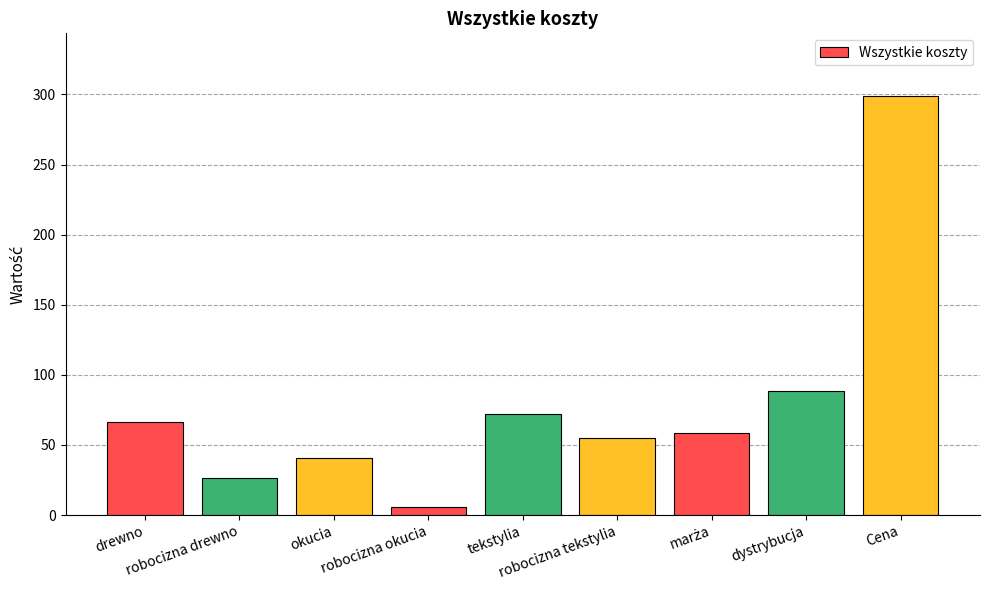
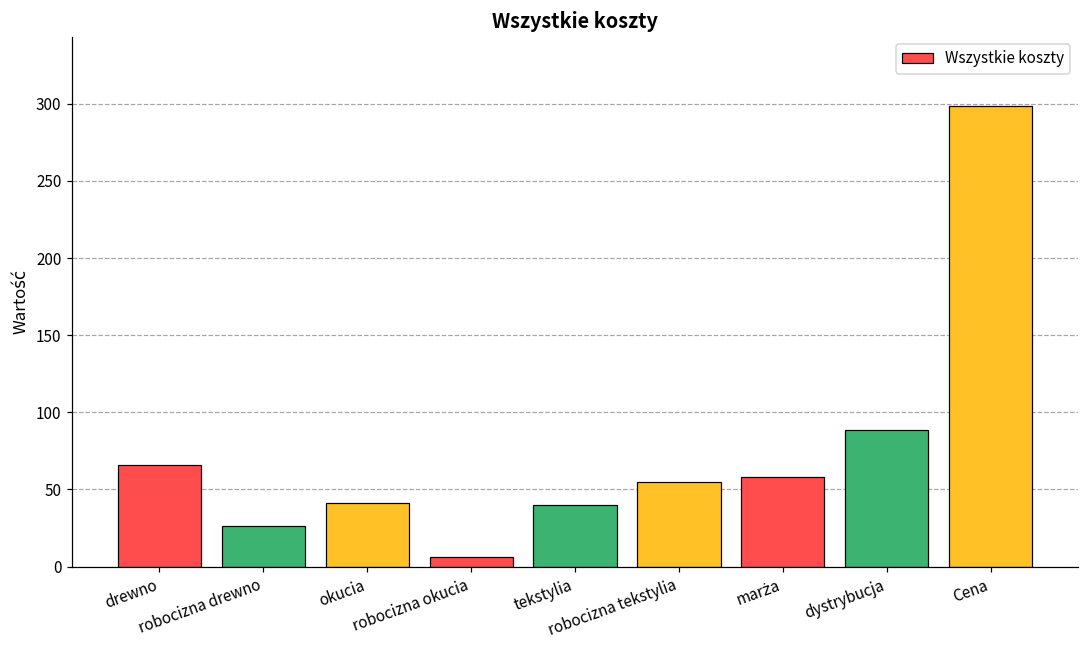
tekstylia: 72 -> 40
